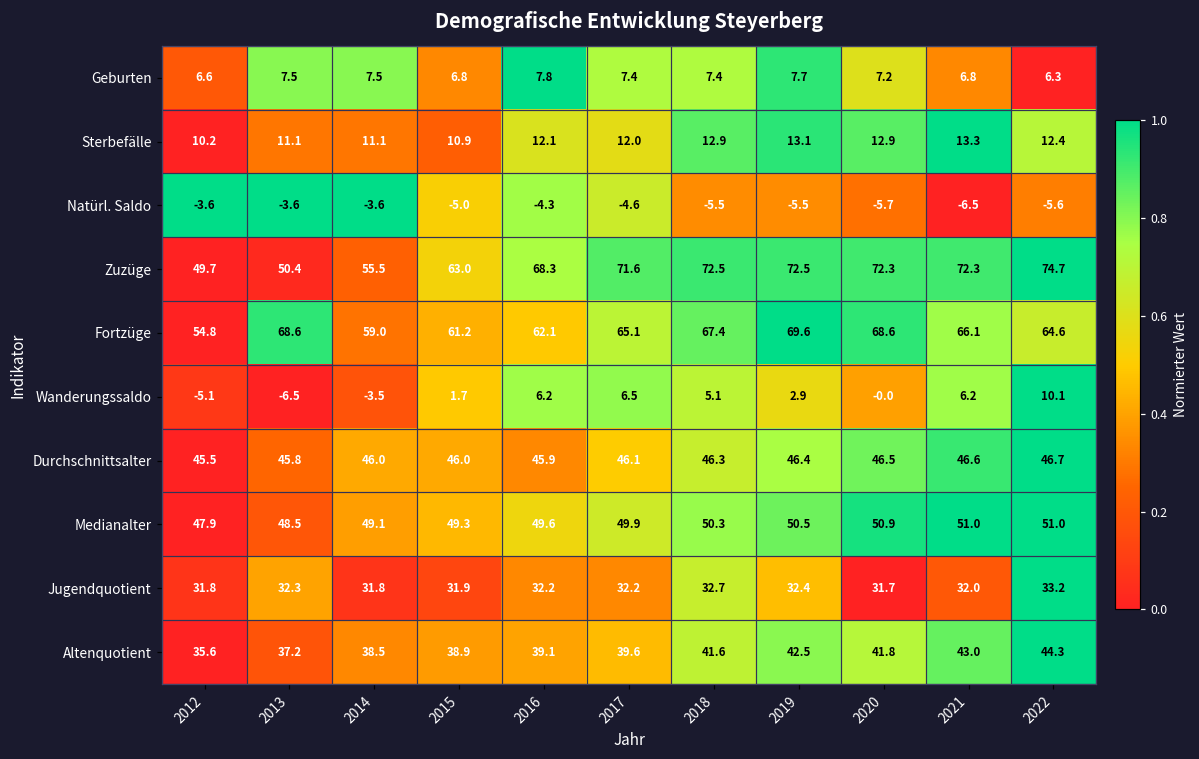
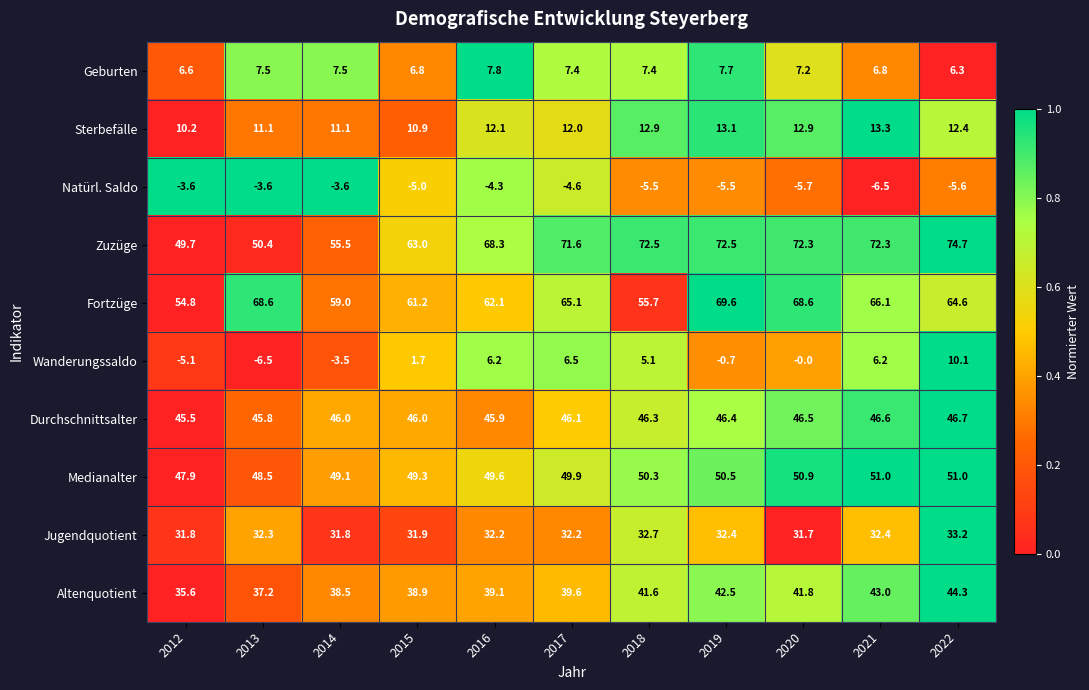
Fortzüge, 2018: 67.4 -> 55.7
Wanderungssaldo, 2019: 2.9 -> -0.7
Jugendquotient, 2021: 32.0 -> 32.4
